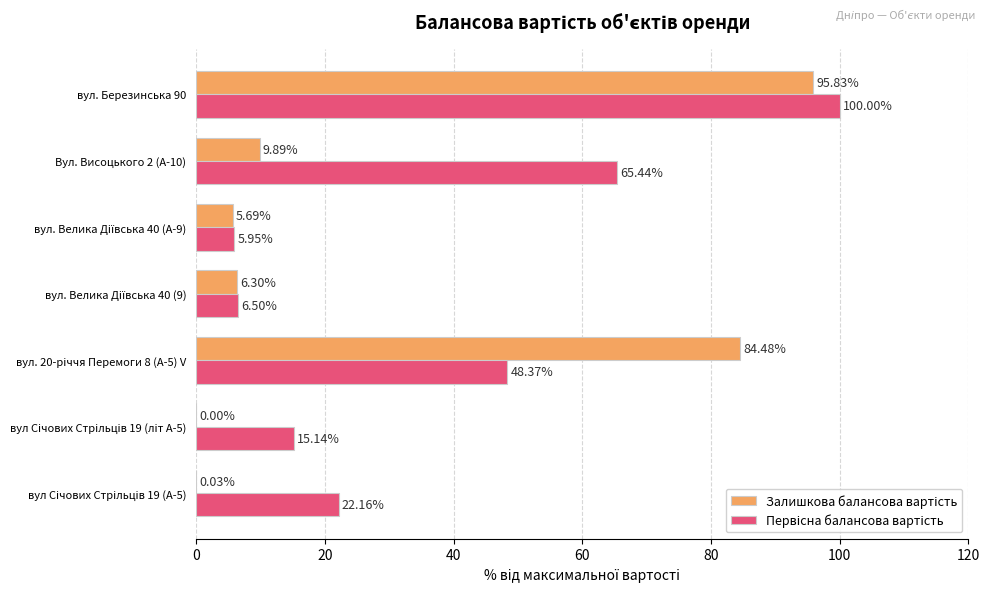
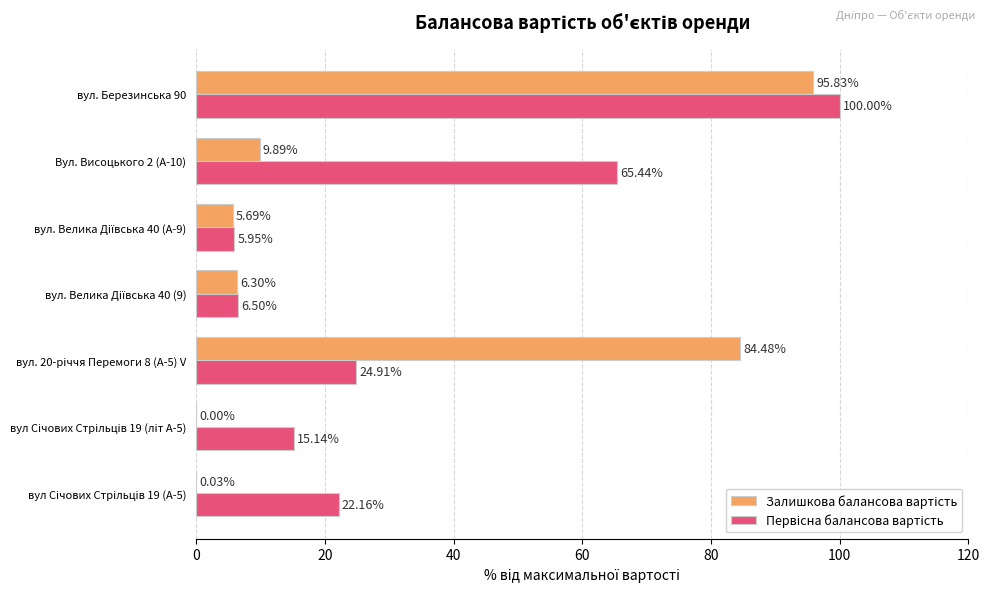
Первісна балансова вартість, вул. 20-річчя Перемоги 8 (А-5) V: 48.37% -> 24.91%
